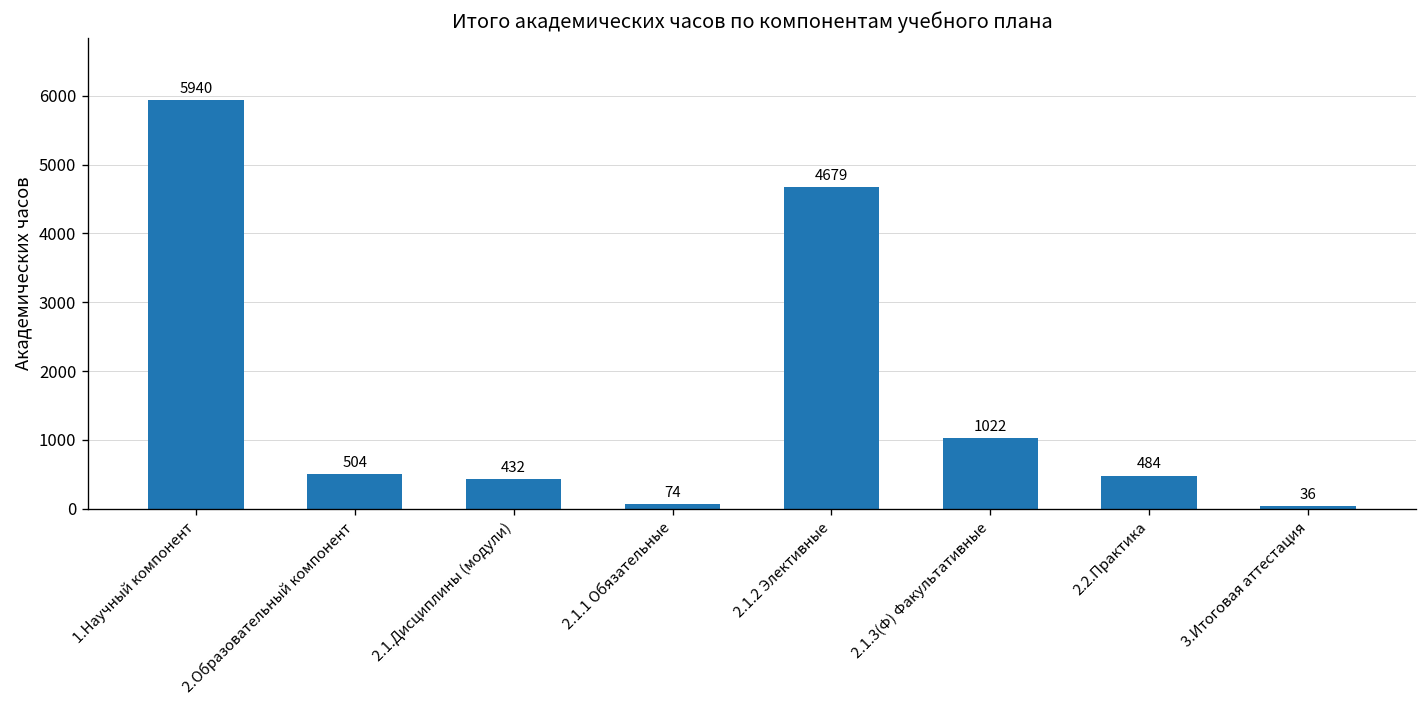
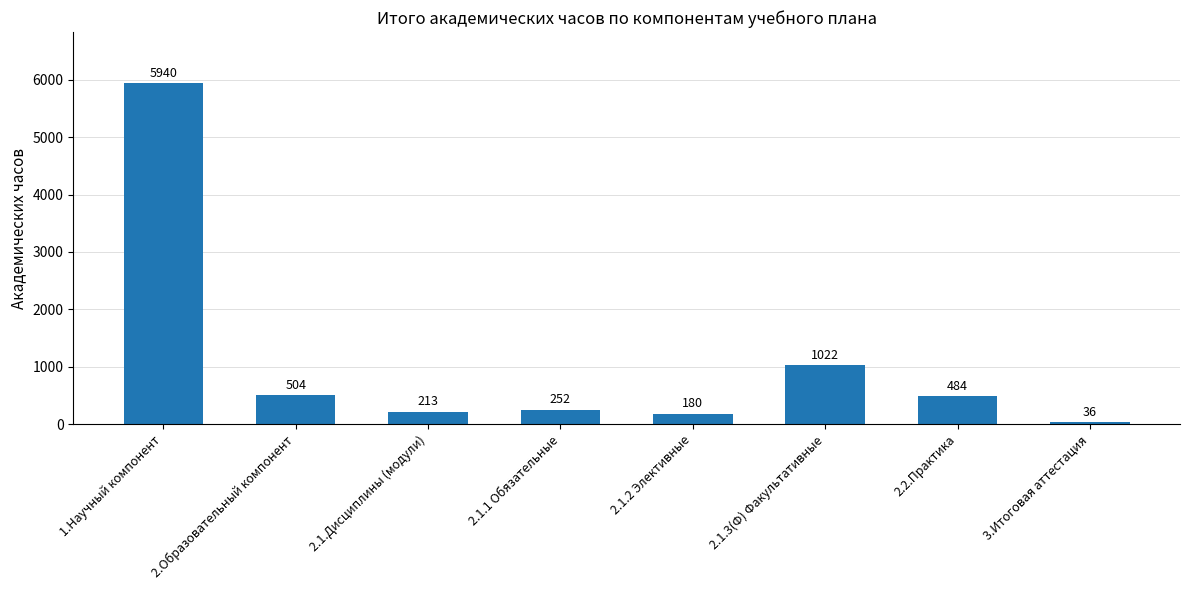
2.1.Дисциплины (модули): 432 -> 213
2.1.1 Обязательные: 74 -> 252
2.1.2 Элективные: 4679 -> 180
